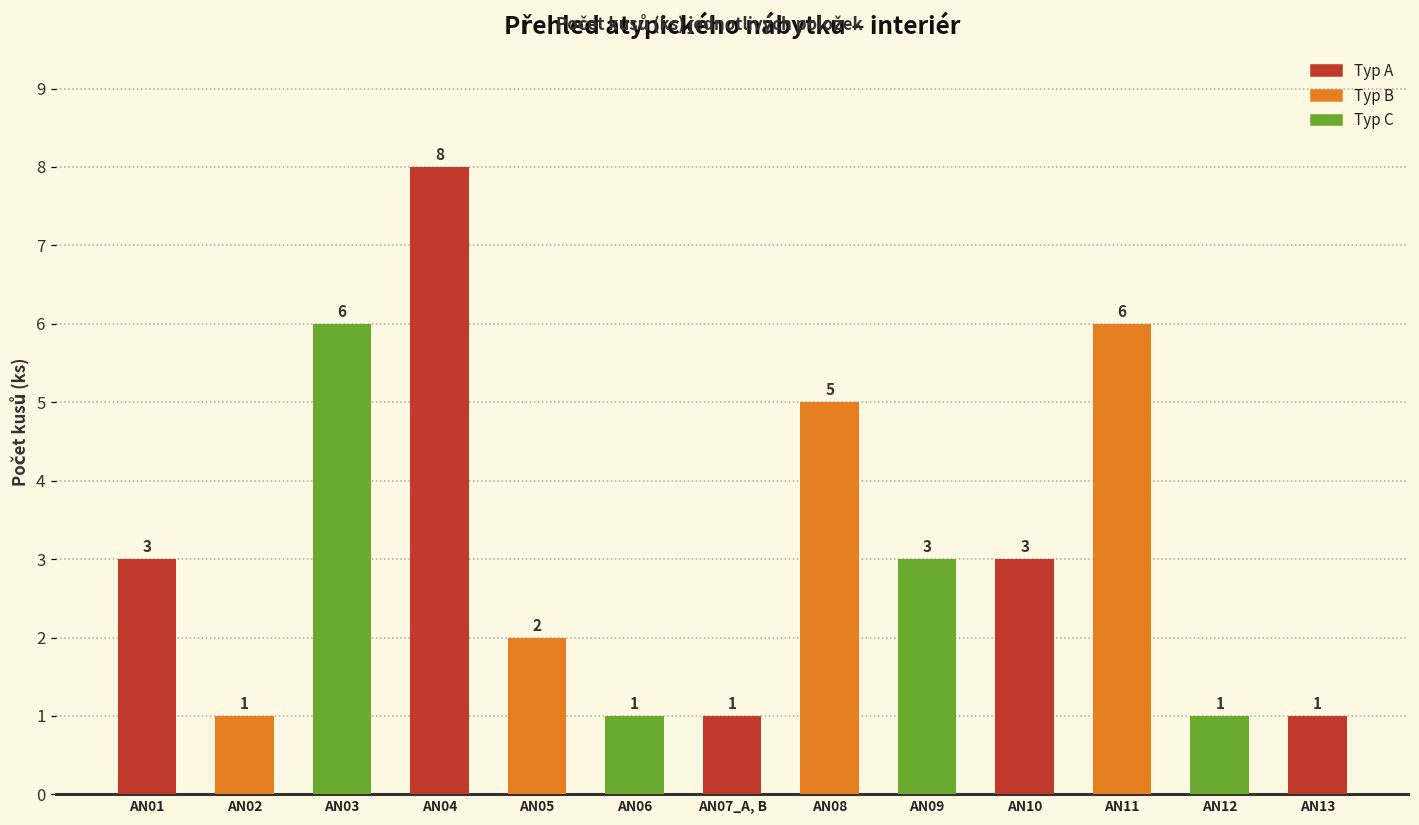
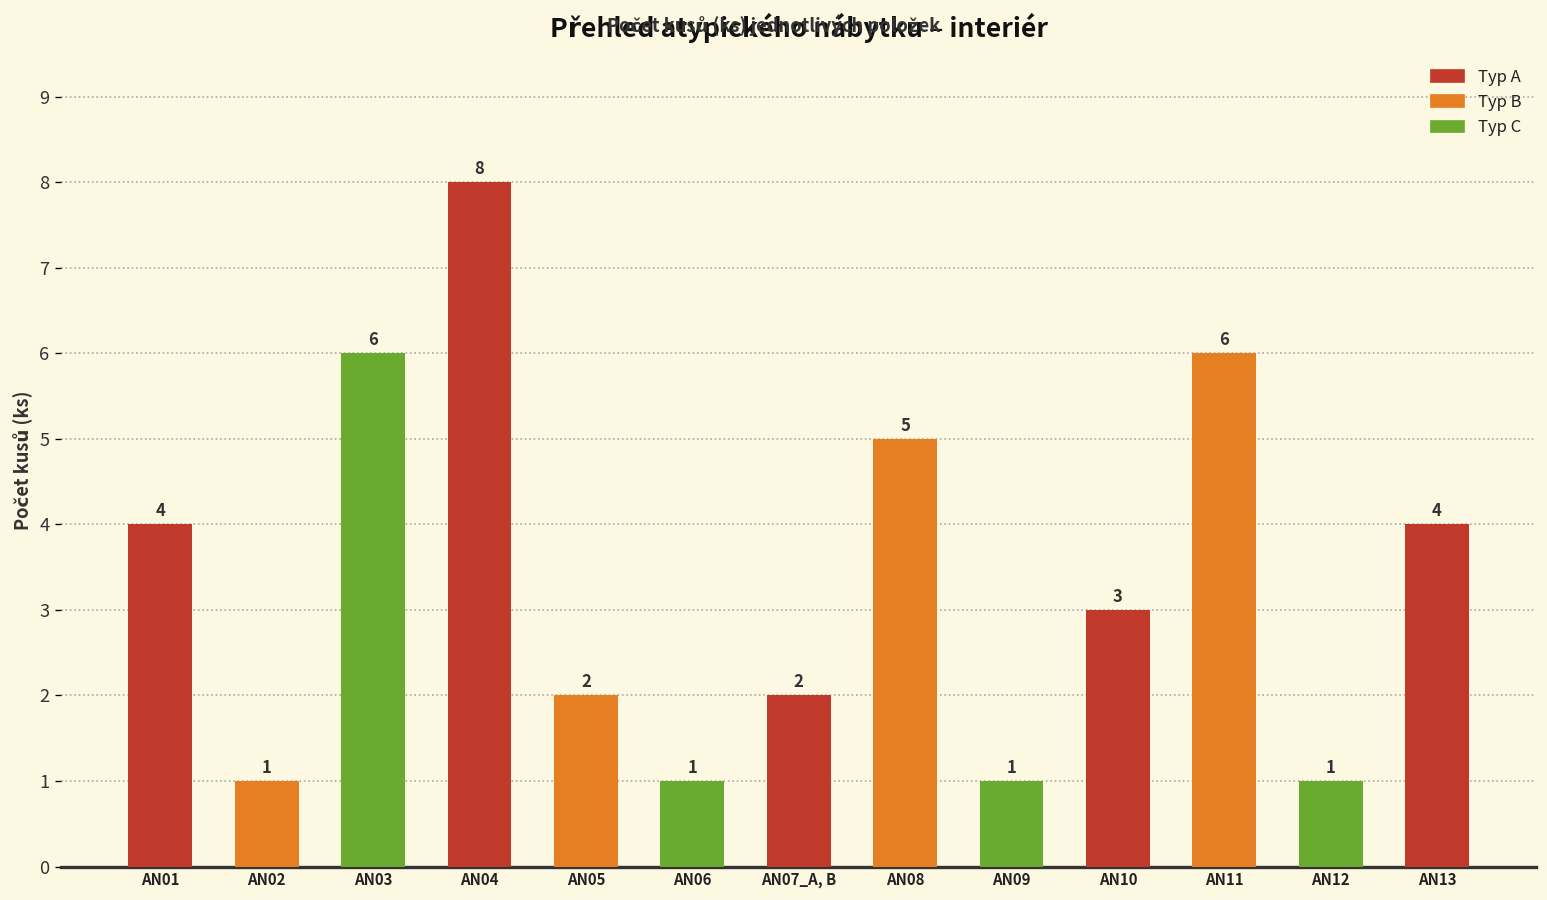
AN01: 3 -> 4
AN07_A, B: 1 -> 2
AN09: 3 -> 1
AN13: 1 -> 4
